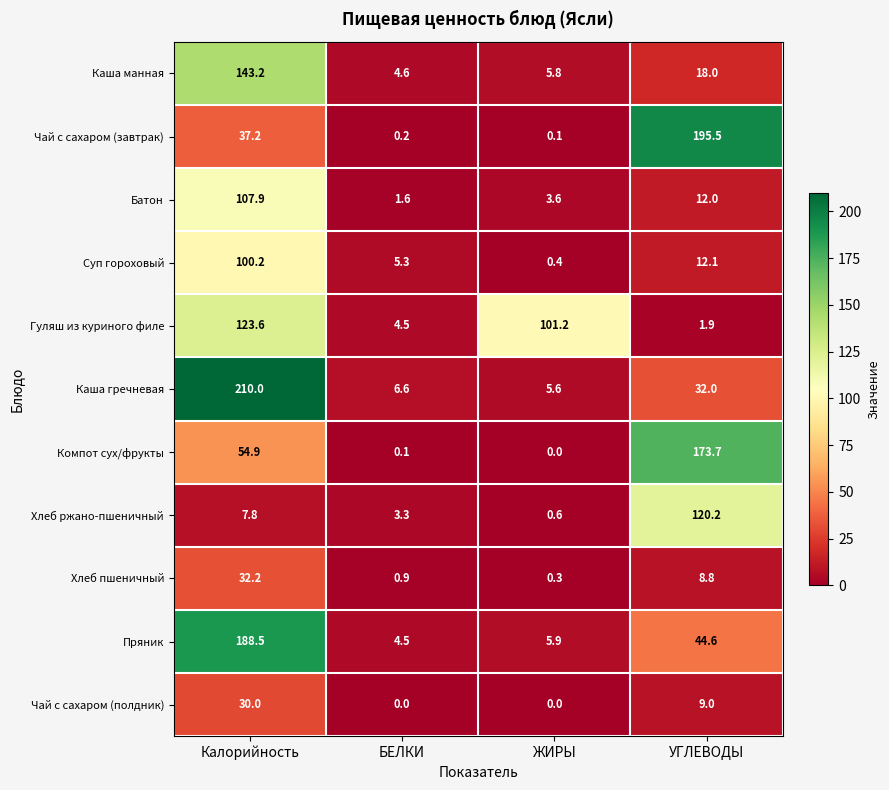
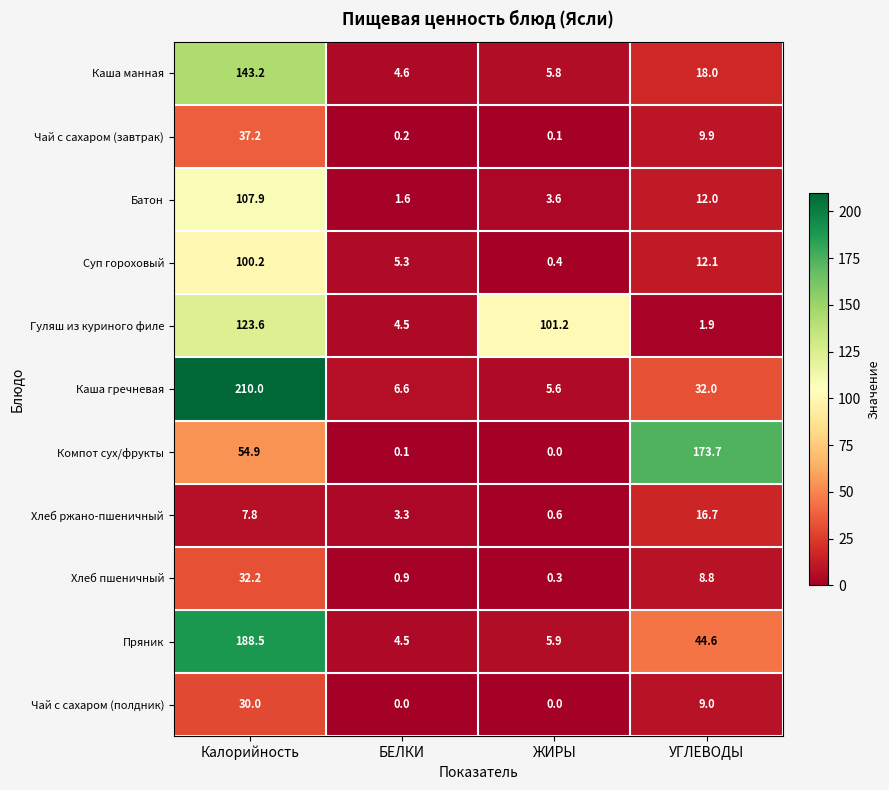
Чай с сахаром (завтрак), УГЛЕВОДЫ: 195.5 -> 9.9
Хлеб ржано-пшеничный, УГЛЕВОДЫ: 120.2 -> 16.7
